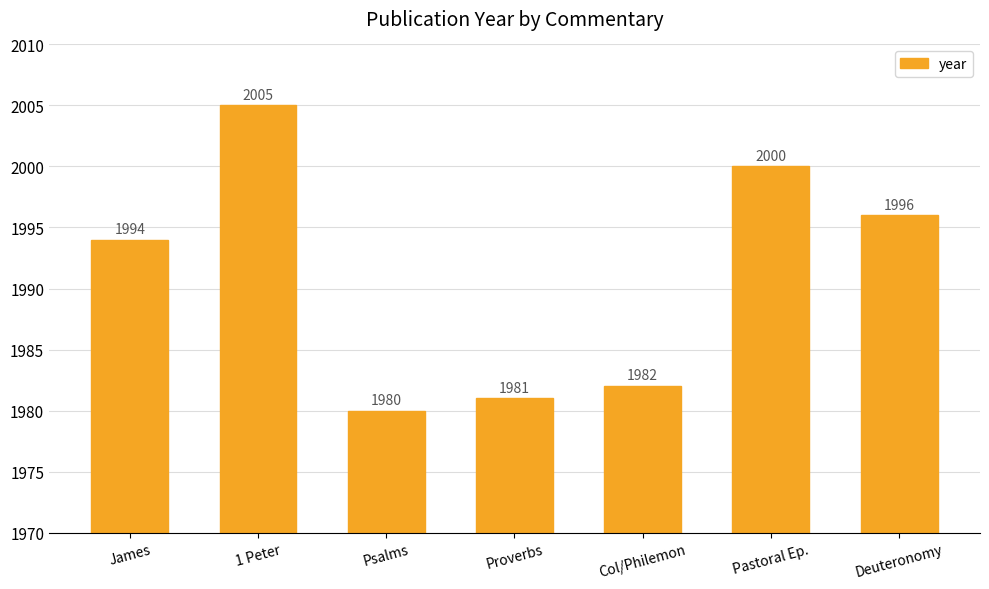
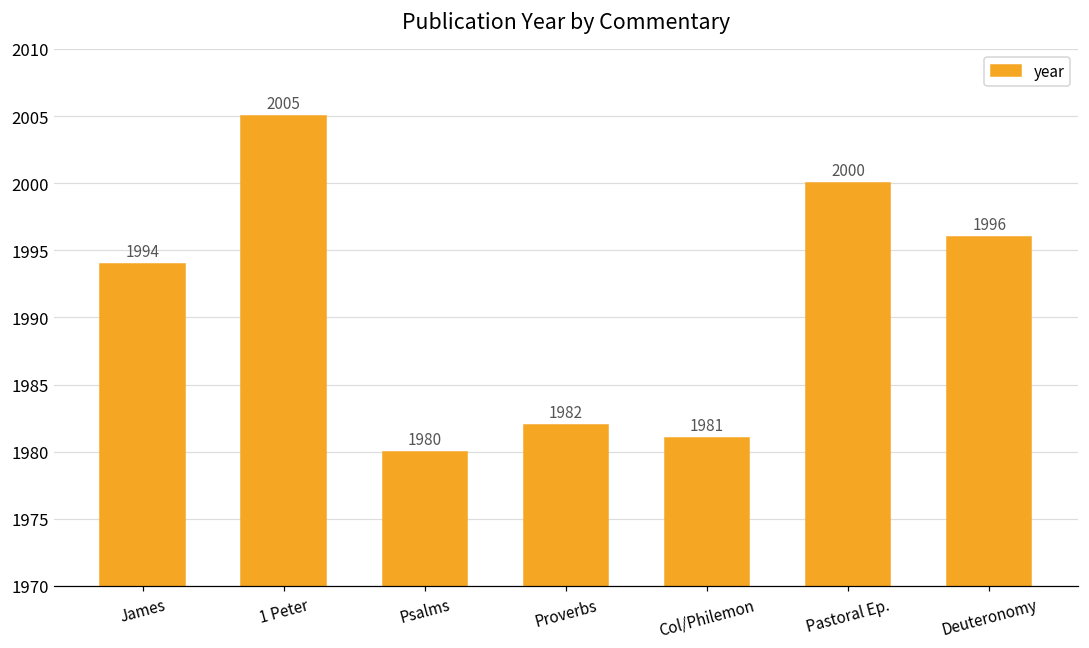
Proverbs: 1981 -> 1982
Col/Philemon: 1982 -> 1981
